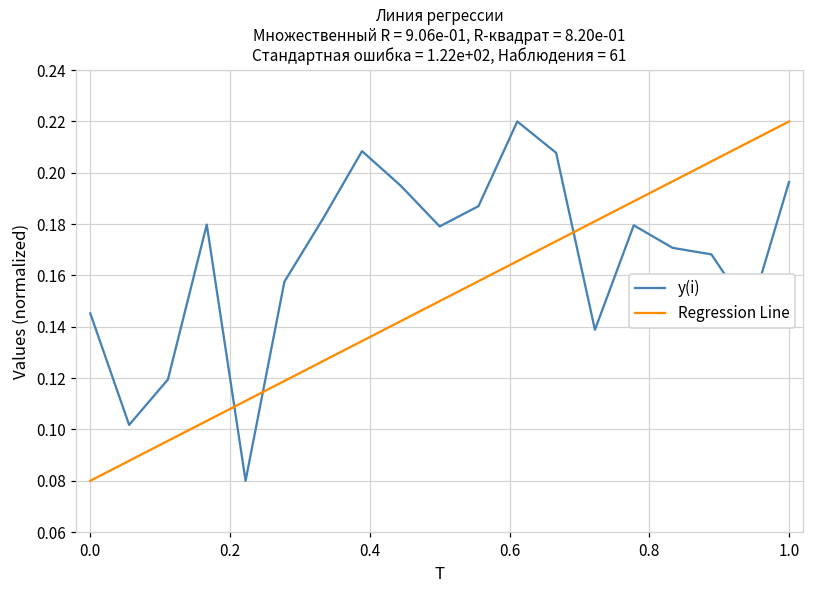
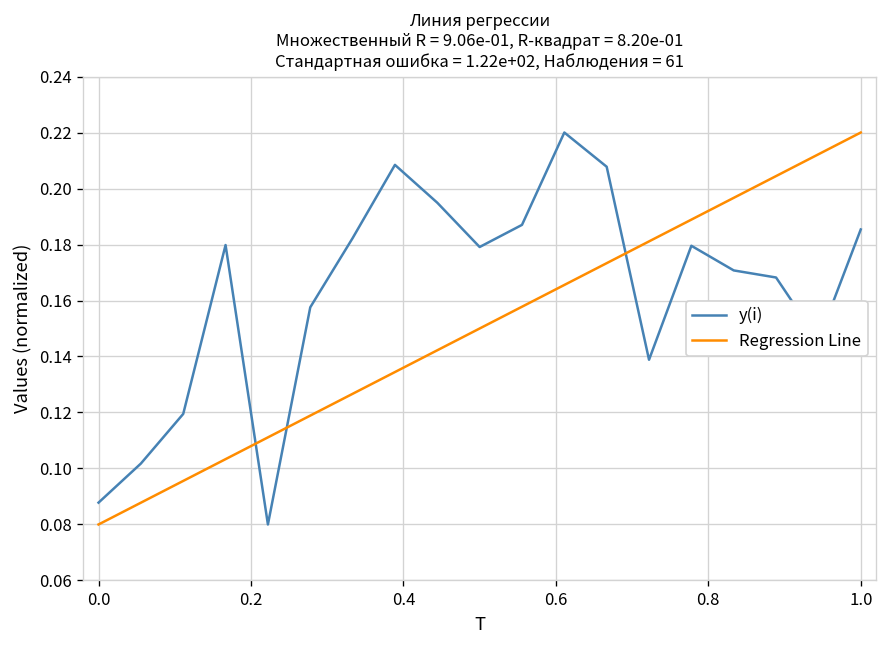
y(i), 0.0: 0.145 -> 0.088
y(i), 1.0: 0.196 -> 0.185
